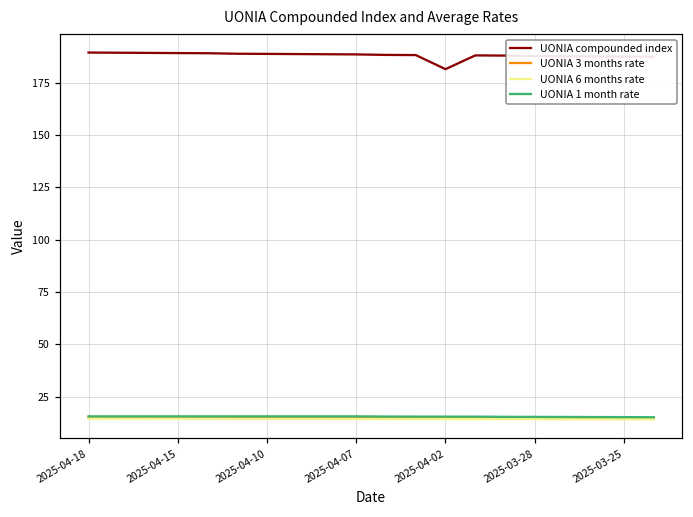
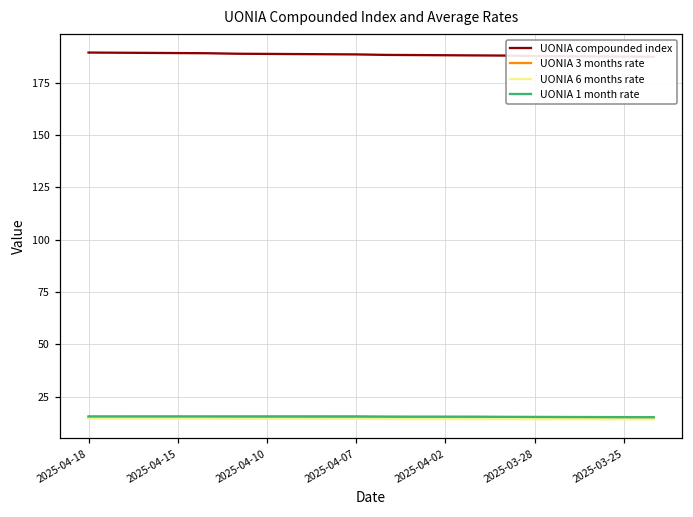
UONIA compounded index, 2025-04-02: 181 -> 188
